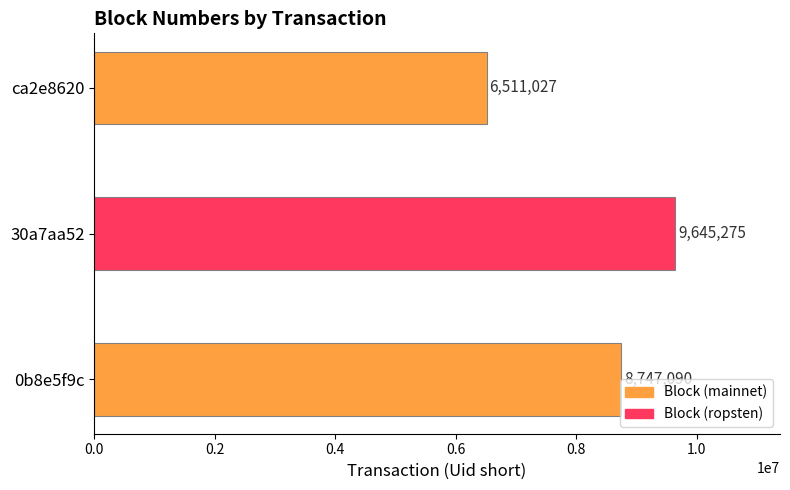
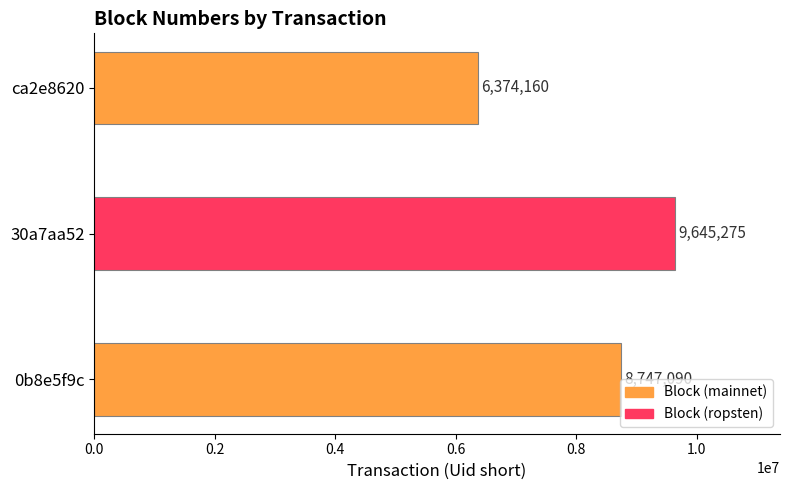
ca2e8620: 6,511,027 -> 6,374,160
